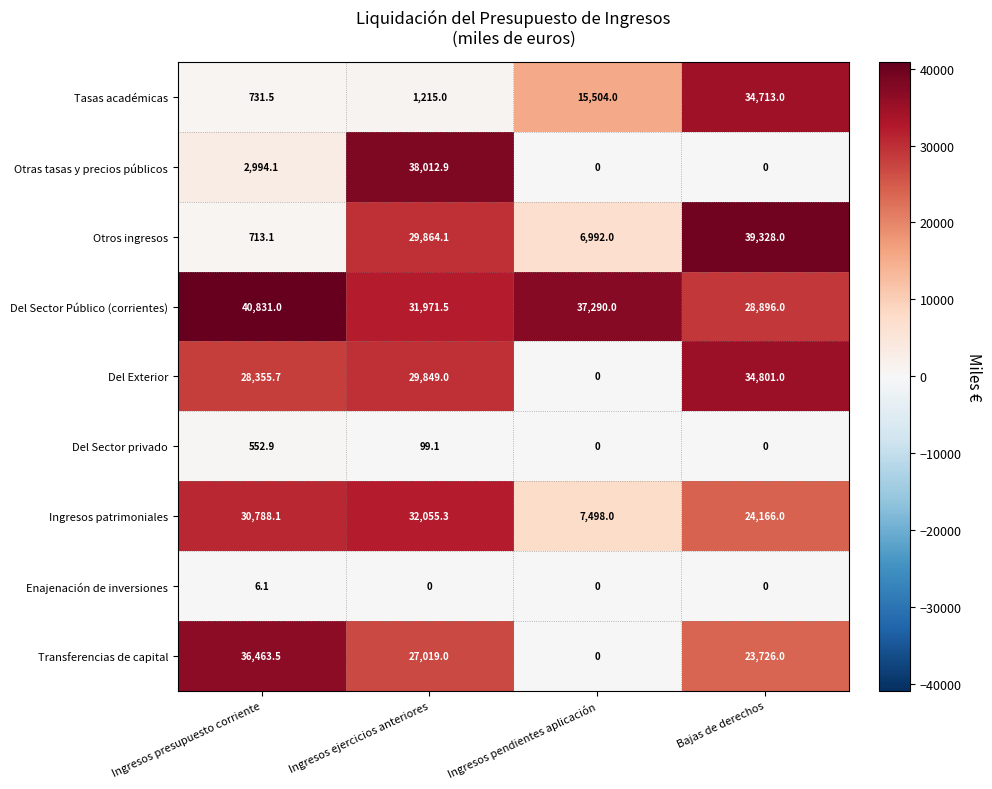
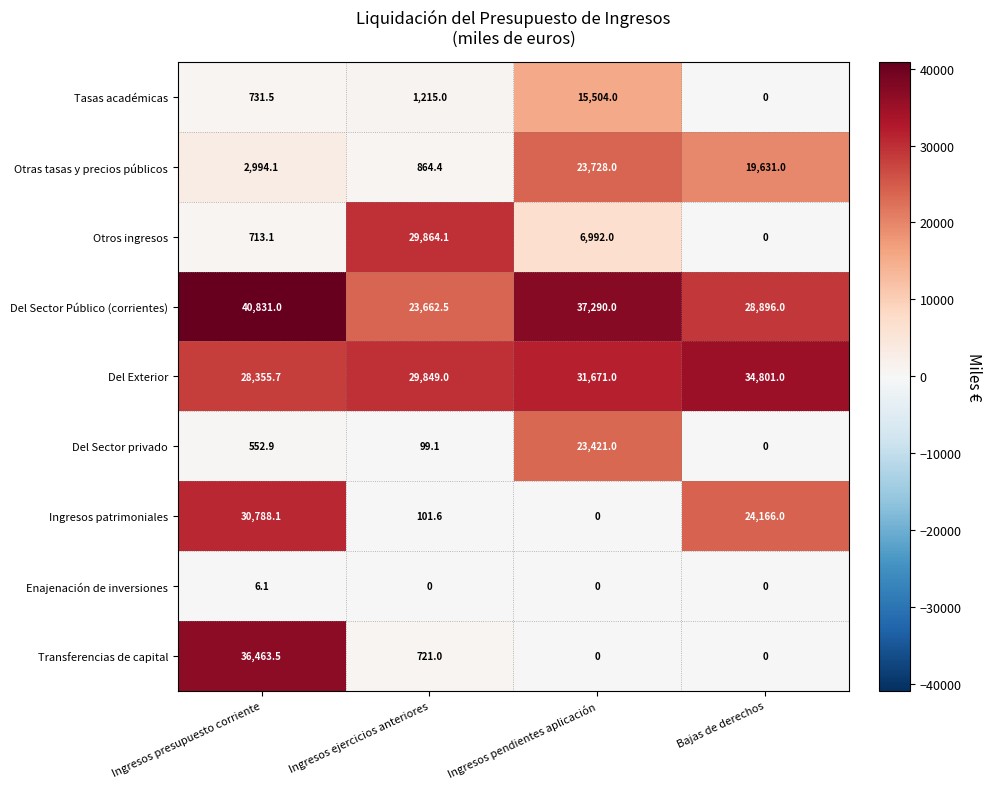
Tasas académicas, Bajas de derechos: 34,713.0 -> 0
Otras tasas y precios públicos, Ingresos ejercicios anteriores: 38,012.9 -> 864.4
Otras tasas y precios públicos, Ingresos pendientes aplicación: 0 -> 23,728.0
Otras tasas y precios públicos, Bajas de derechos: 0 -> 19,631.0
Otros ingresos, Bajas de derechos: 39,328.0 -> 0
Del Sector Público (corrientes), Ingresos ejercicios anteriores: 31,971.5 -> 23,662.5
Del Exterior, Ingresos pendientes aplicación: 0 -> 31,671.0
Del Sector privado, Ingresos pendientes aplicación: 0 -> 23,421.0
Ingresos patrimoniales, Ingresos ejercicios anteriores: 32,055.3 -> 101.6
Ingresos patrimoniales, Ingresos pendientes aplicación: 7,498.0 -> 0
Transferencias de capital, Ingresos ejercicios anteriores: 27,019.0 -> 721.0
Transferencias de capital, Bajas de derechos: 23,726.0 -> 0
